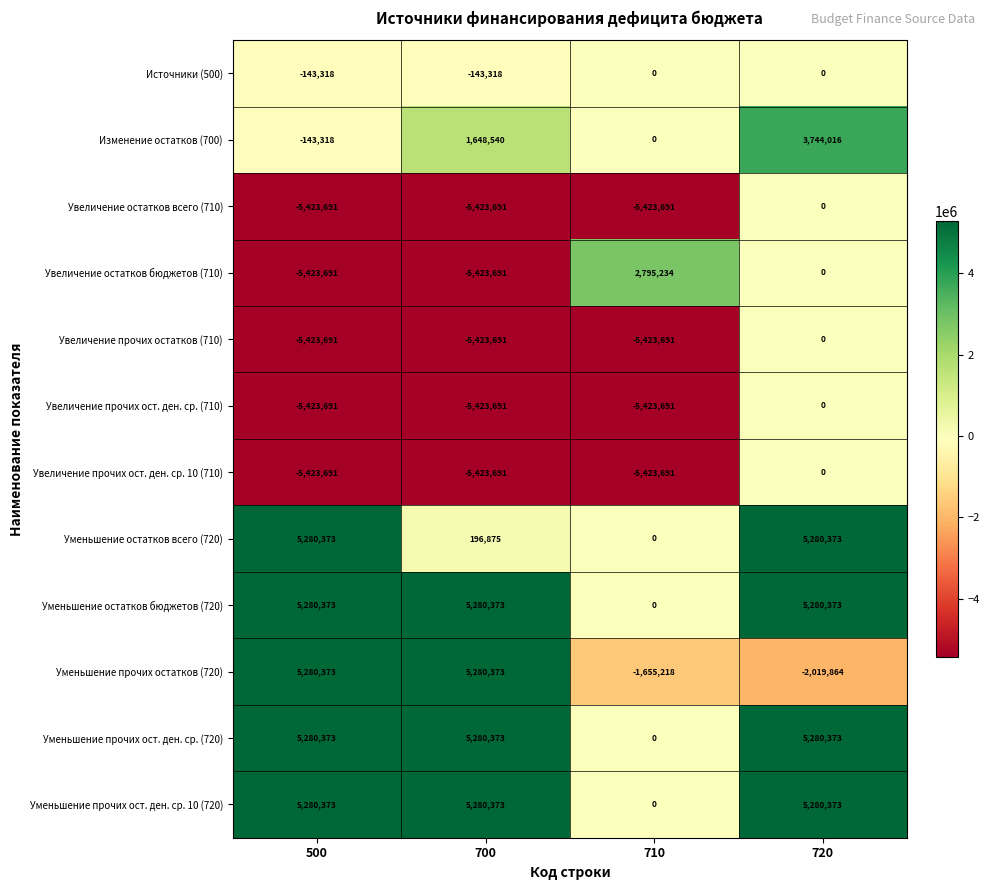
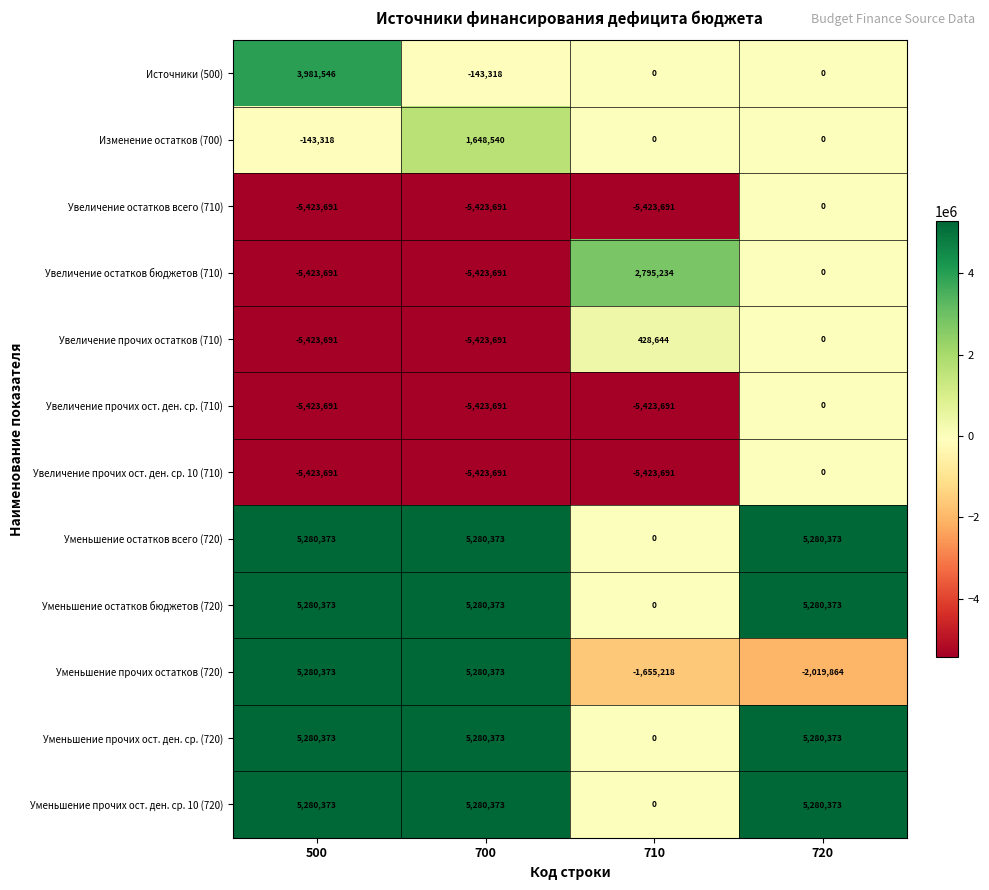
Источники (500), 500: -143,318 -> 3,981,546
Изменение остатков (700), 720: 3,744,016 -> 0
Увеличение прочих остатков (710), 710: -5,423,691 -> 428,644
Уменьшение остатков всего (720), 700: 196,875 -> 5,280,373
